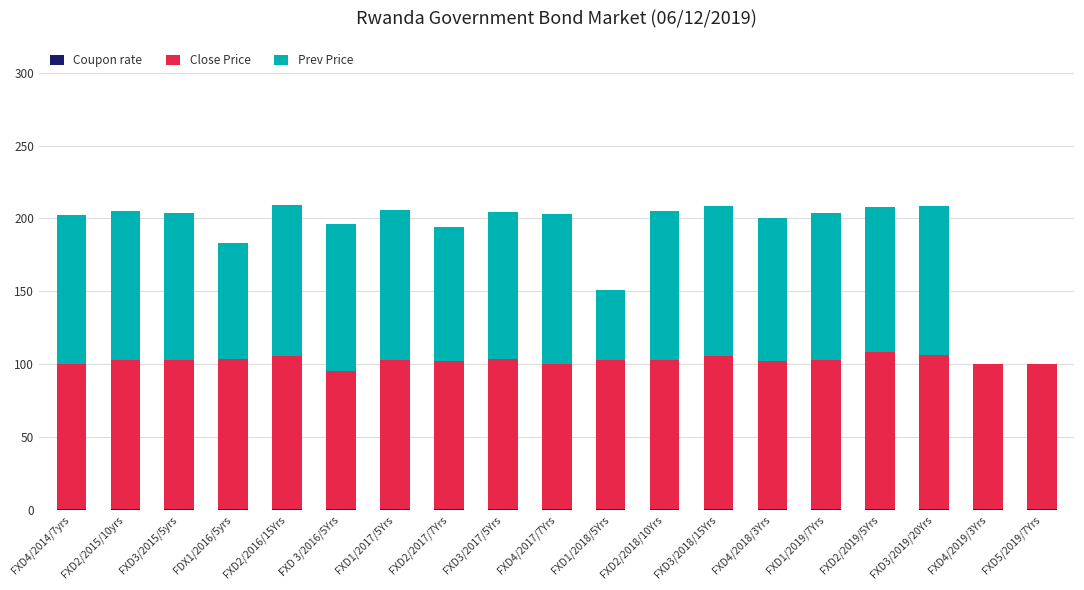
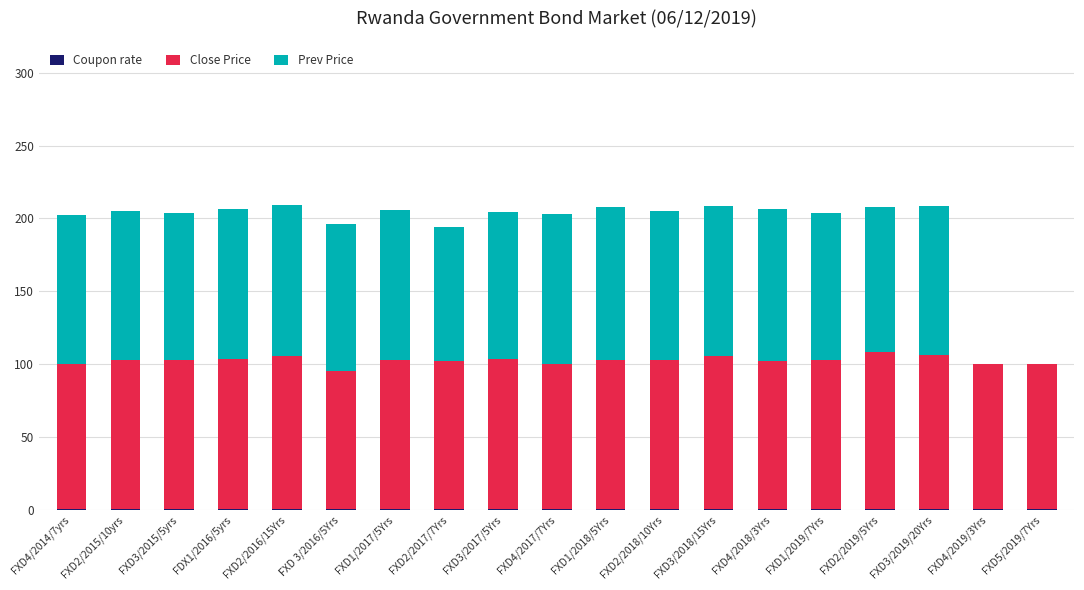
Prev Price, FDX1/2016/5yrs: 79 -> 103
Prev Price, FXD1/2018/5Yrs: 48 -> 105
Prev Price, FXD4/2018/3Yrs: 98 -> 104
